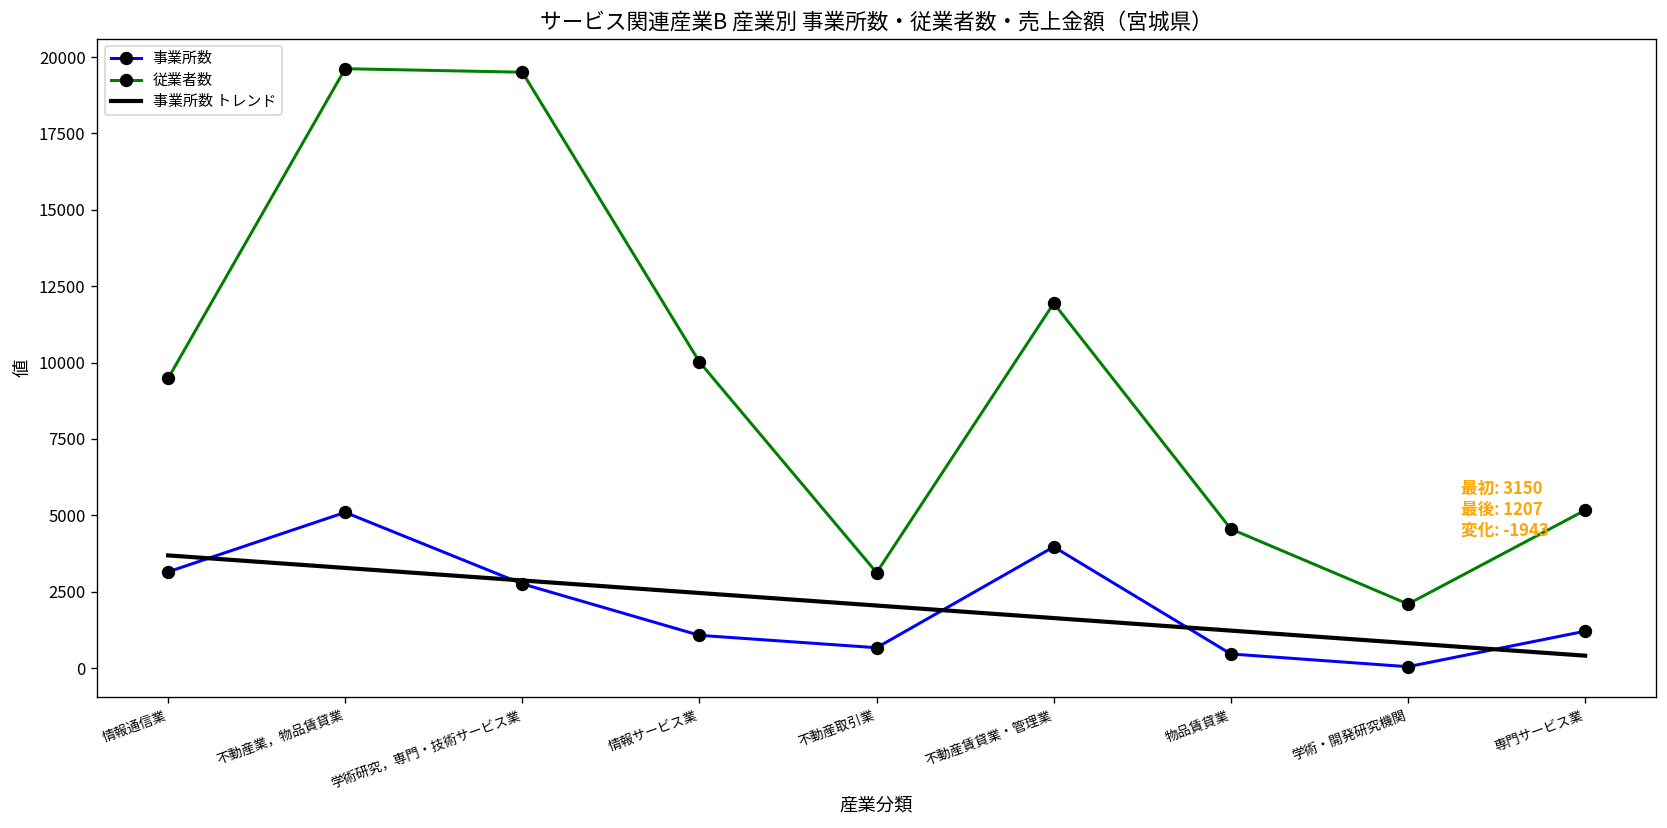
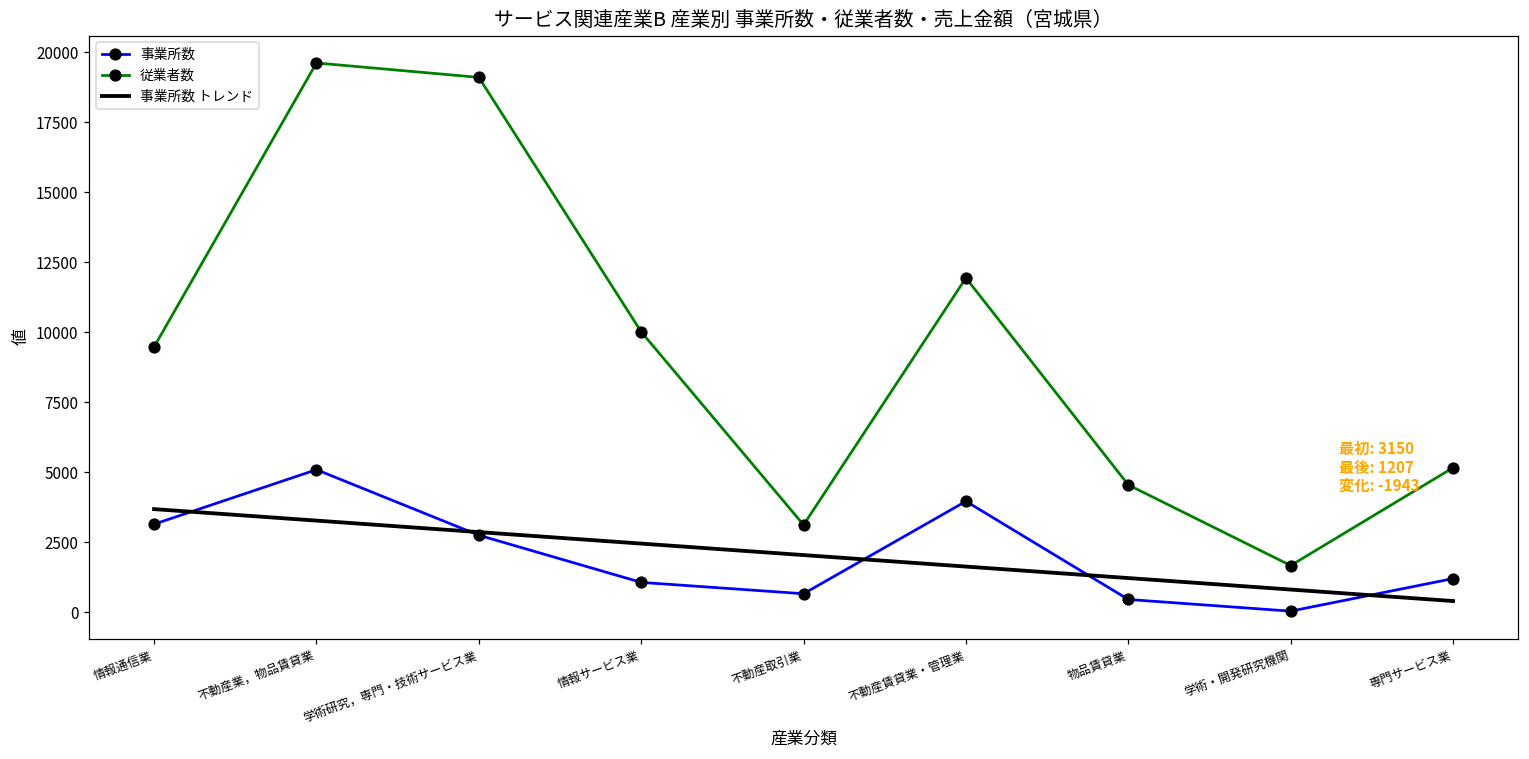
従業者数, 学術研究，専門・技術サービス業: 19500 -> 19100
従業者数, 学術・開発研究機関: 2100 -> 1700
